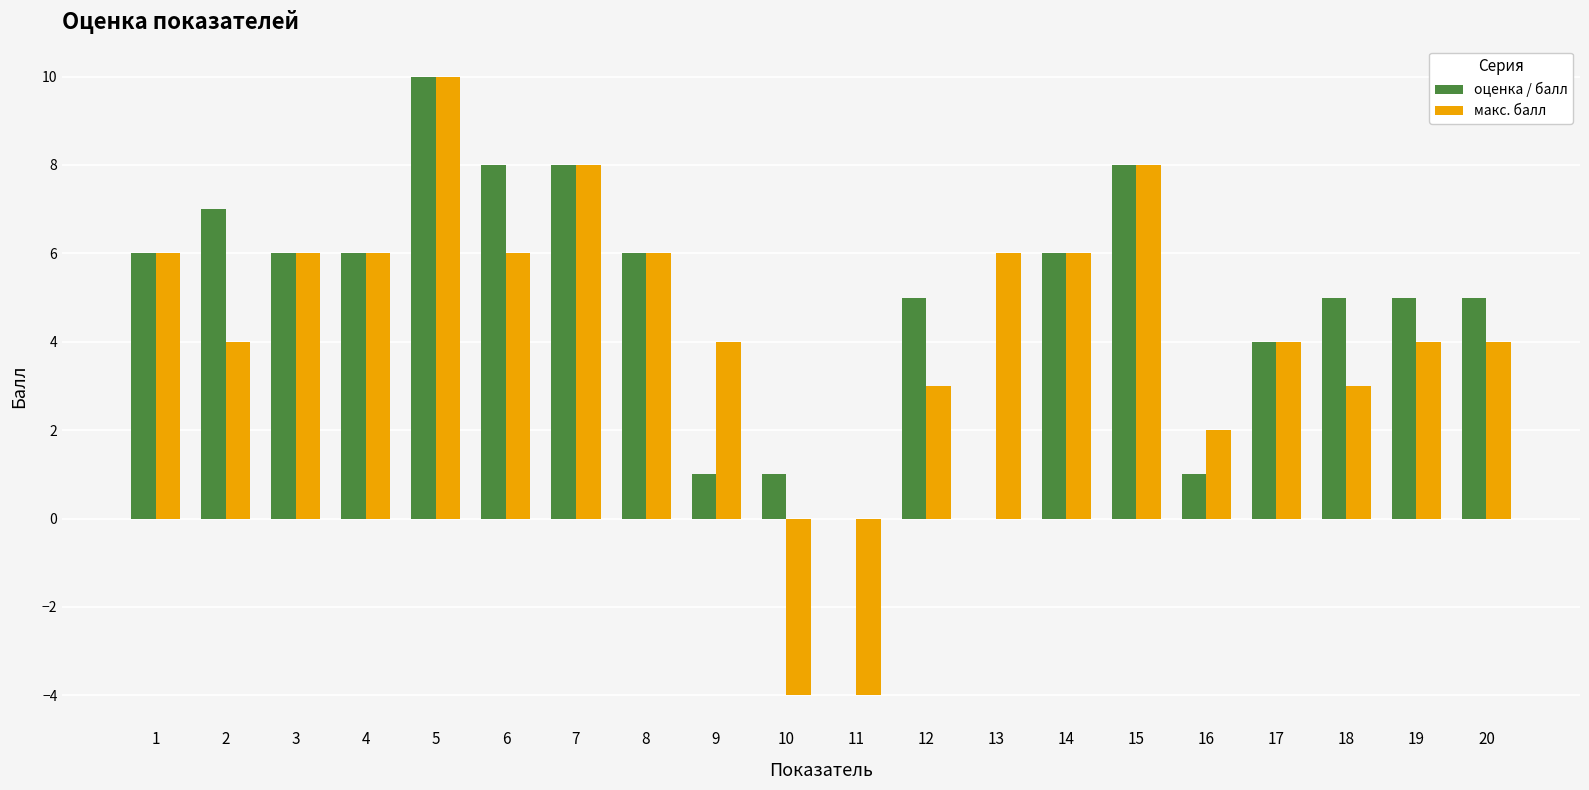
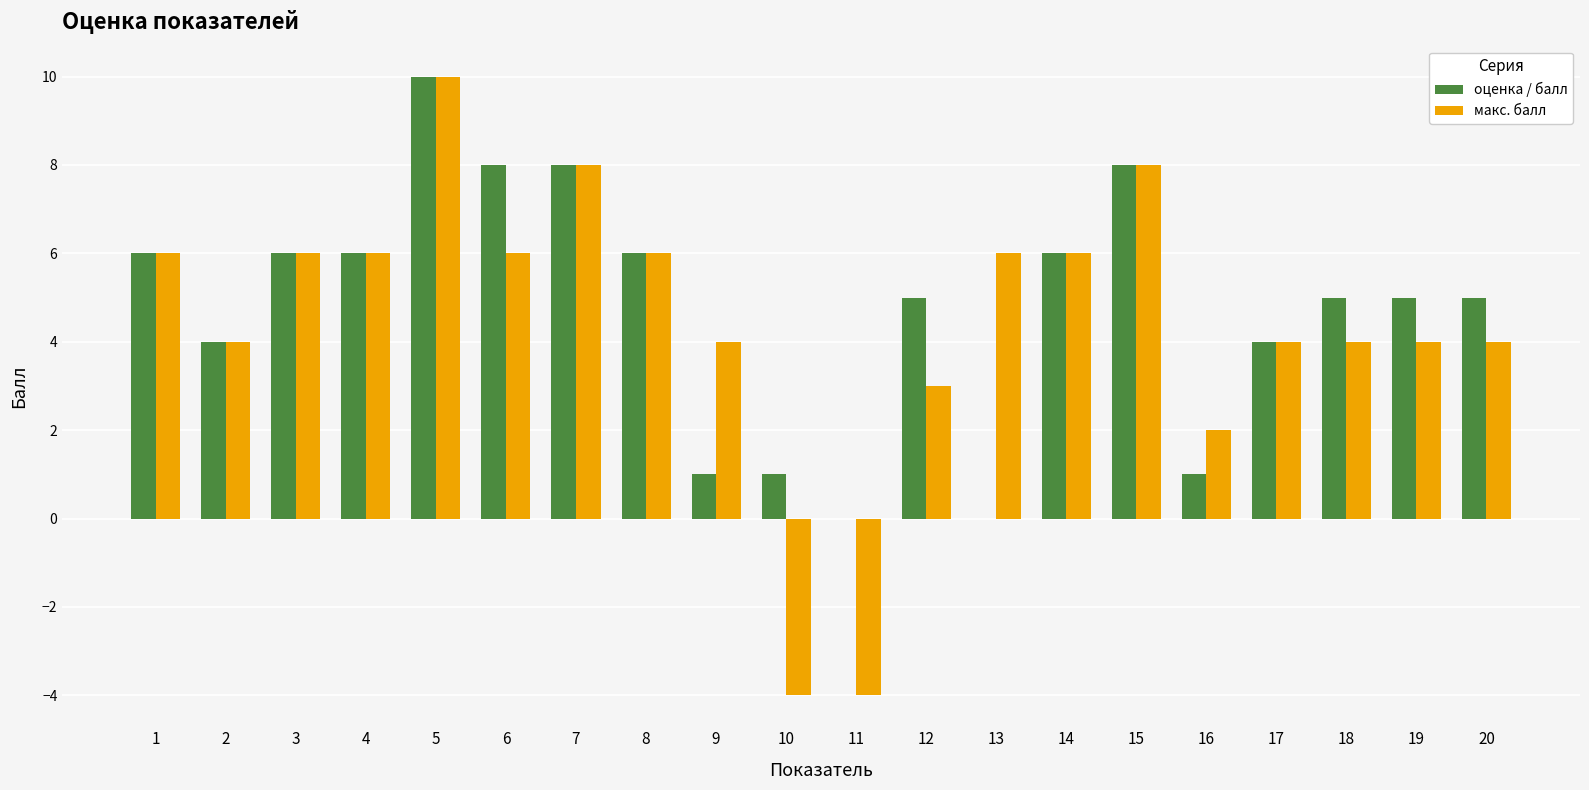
оценка / балл, 2: 7 -> 4
макс. балл, 18: 3 -> 4
